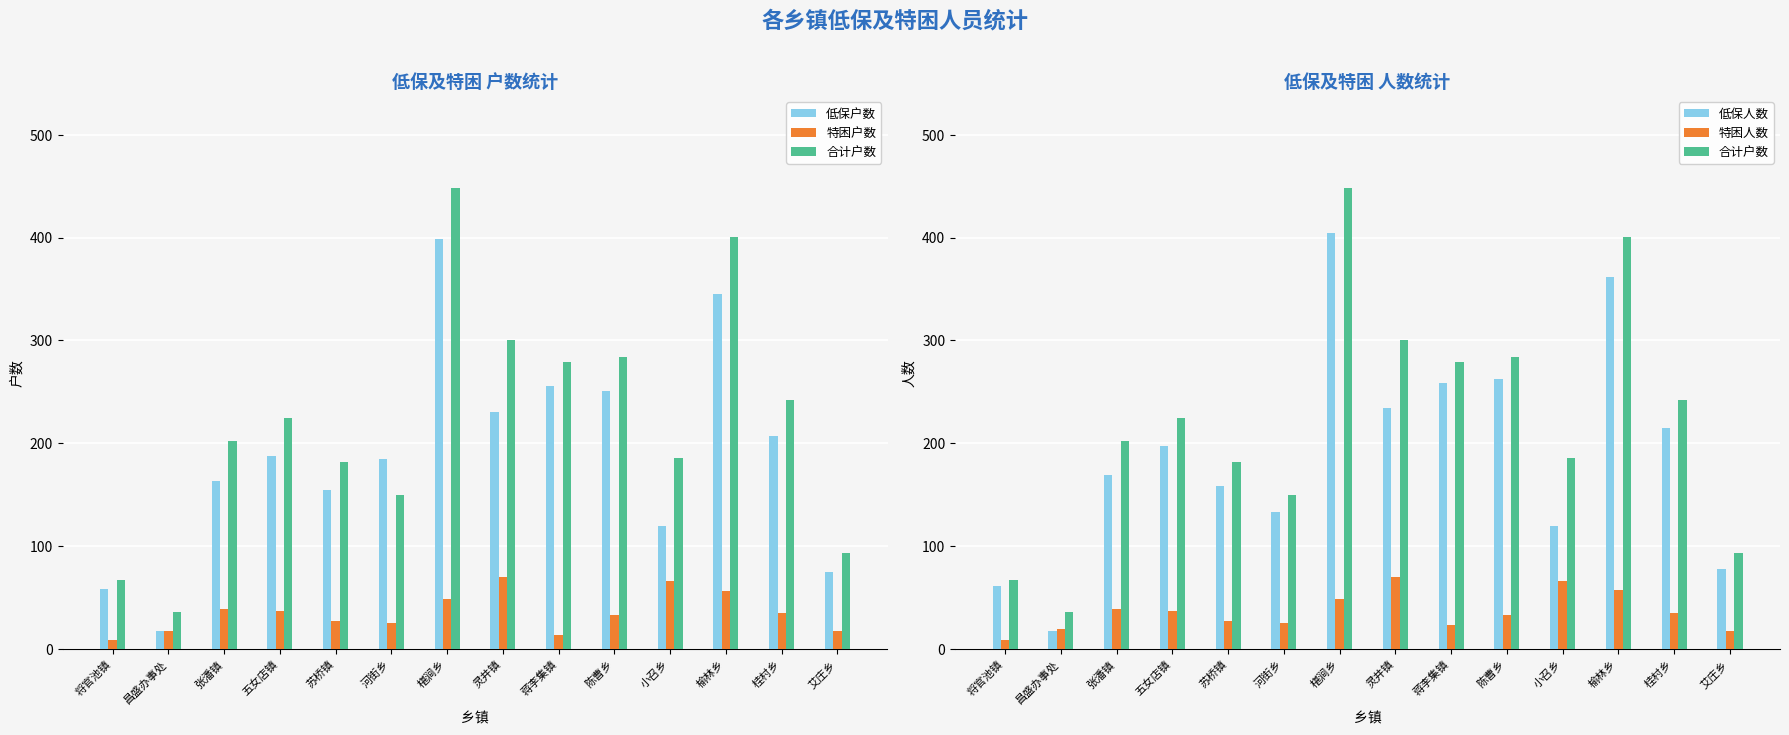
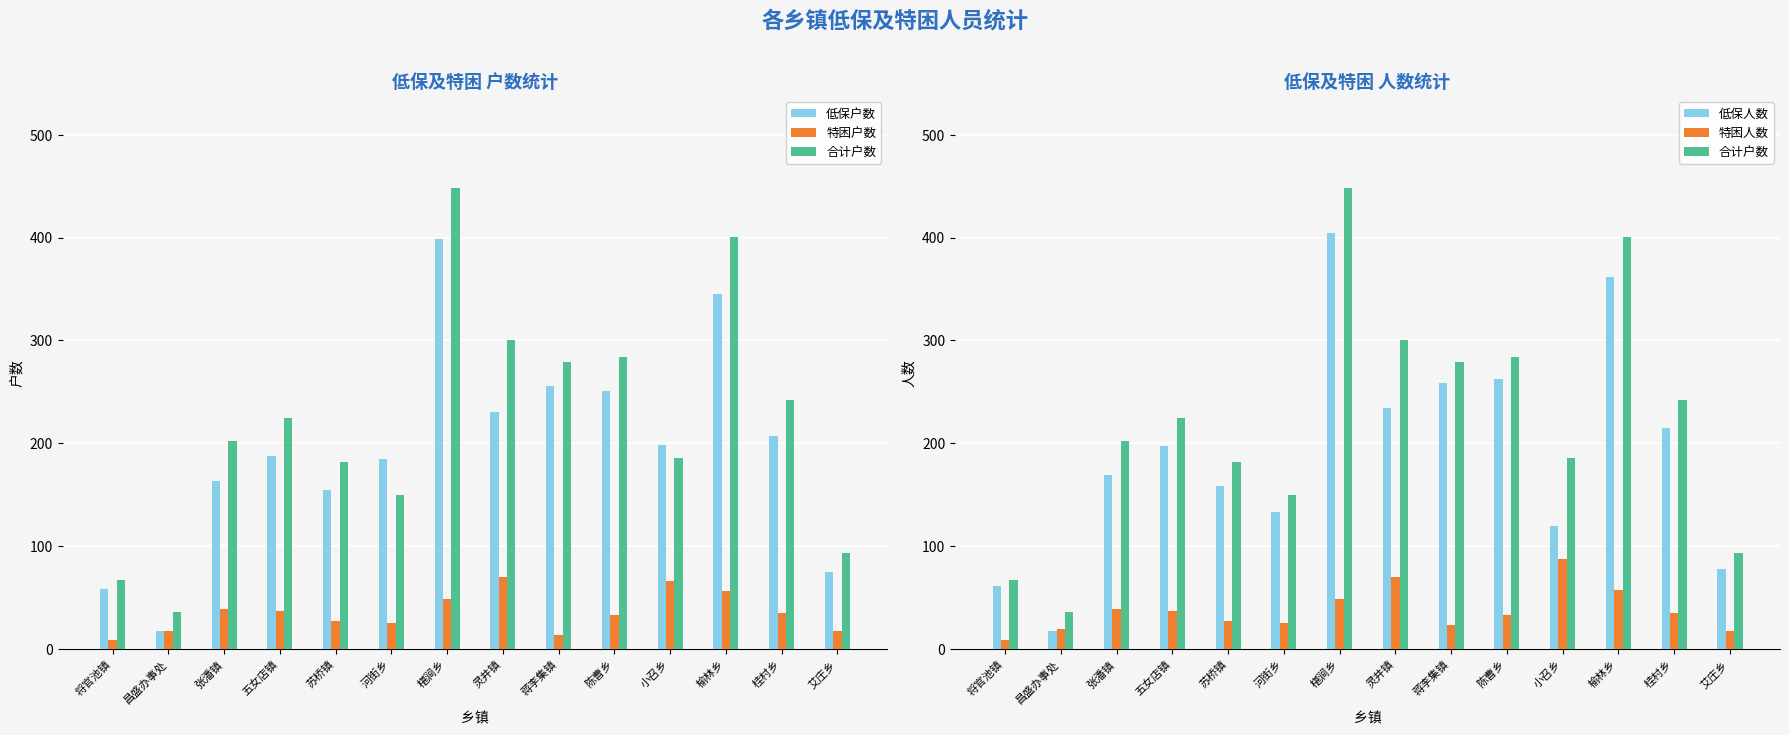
低保及特困 户数统计, 低保户数, 小召乡: 120 -> 198
低保及特困 人数统计, 特困人数, 小召乡: 66 -> 88
